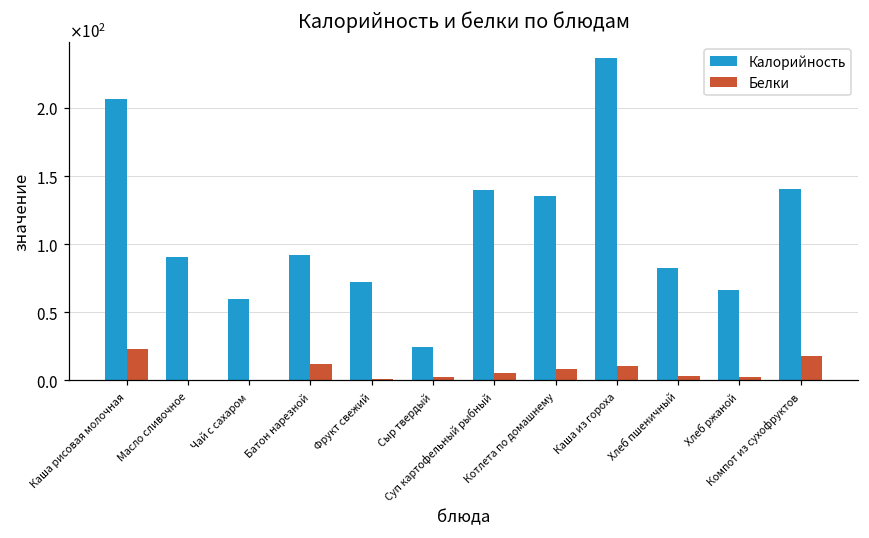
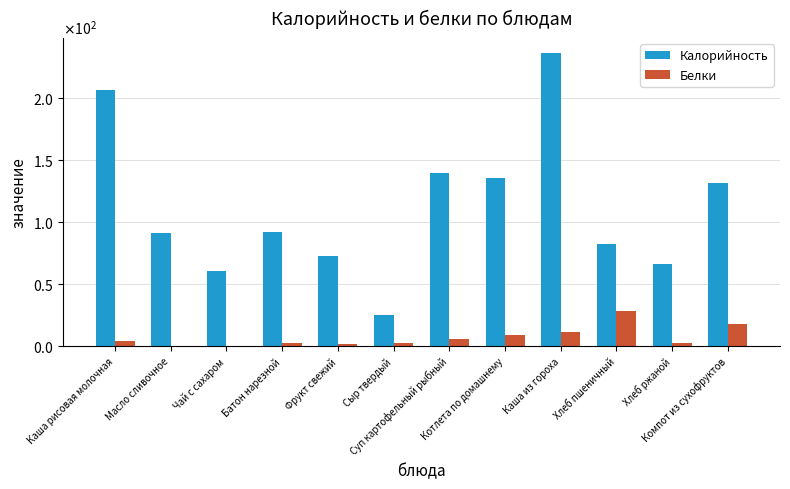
Белки, Каша рисовая молочная: 23 -> 4
Белки, Батон нарезной: 12 -> 3
Белки, Хлеб пшеничный: 3 -> 28
Калорийность, Компот из сухофруктов: 141 -> 131
